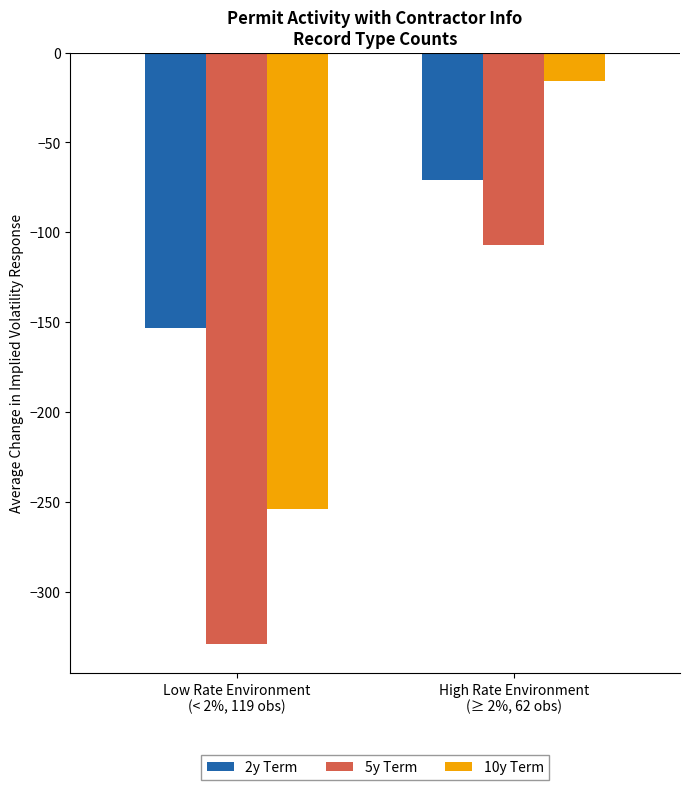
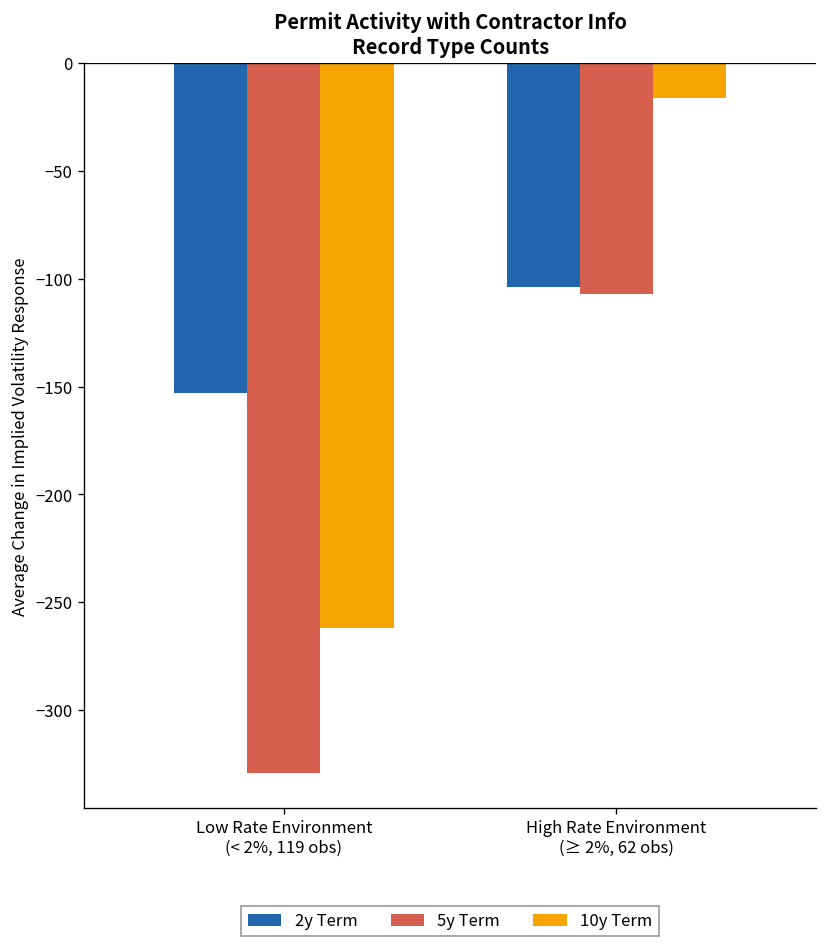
10y Term, Low Rate Environment (< 2%, 119 obs): -254 -> -262
2y Term, High Rate Environment (≥ 2%, 62 obs): -71 -> -104
